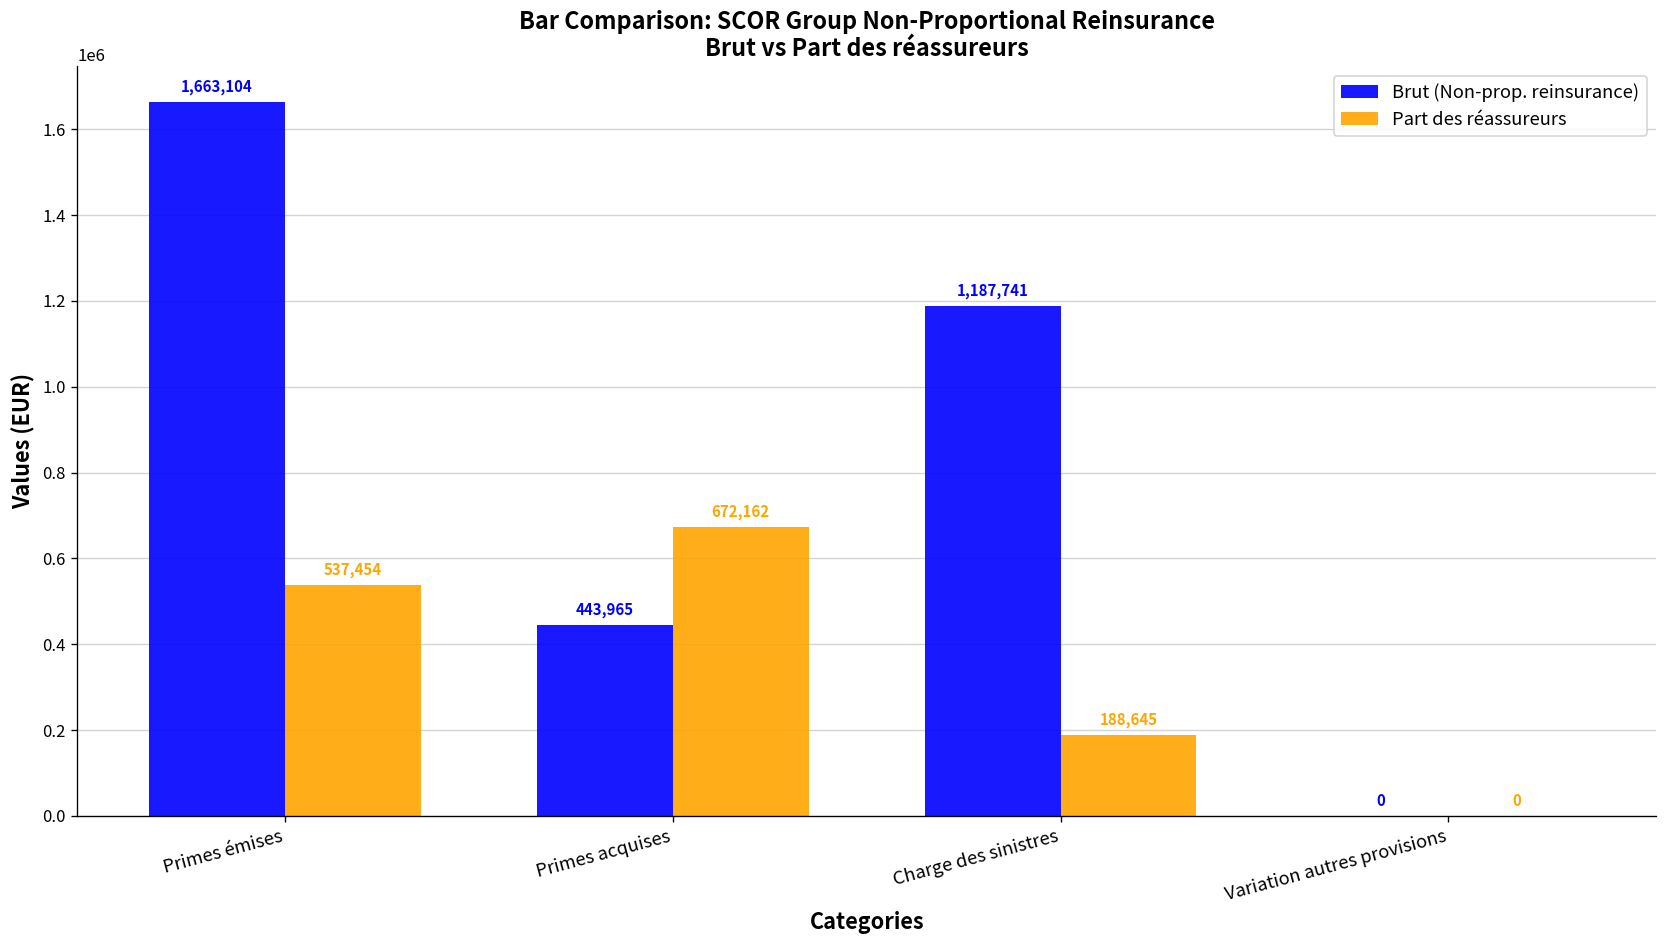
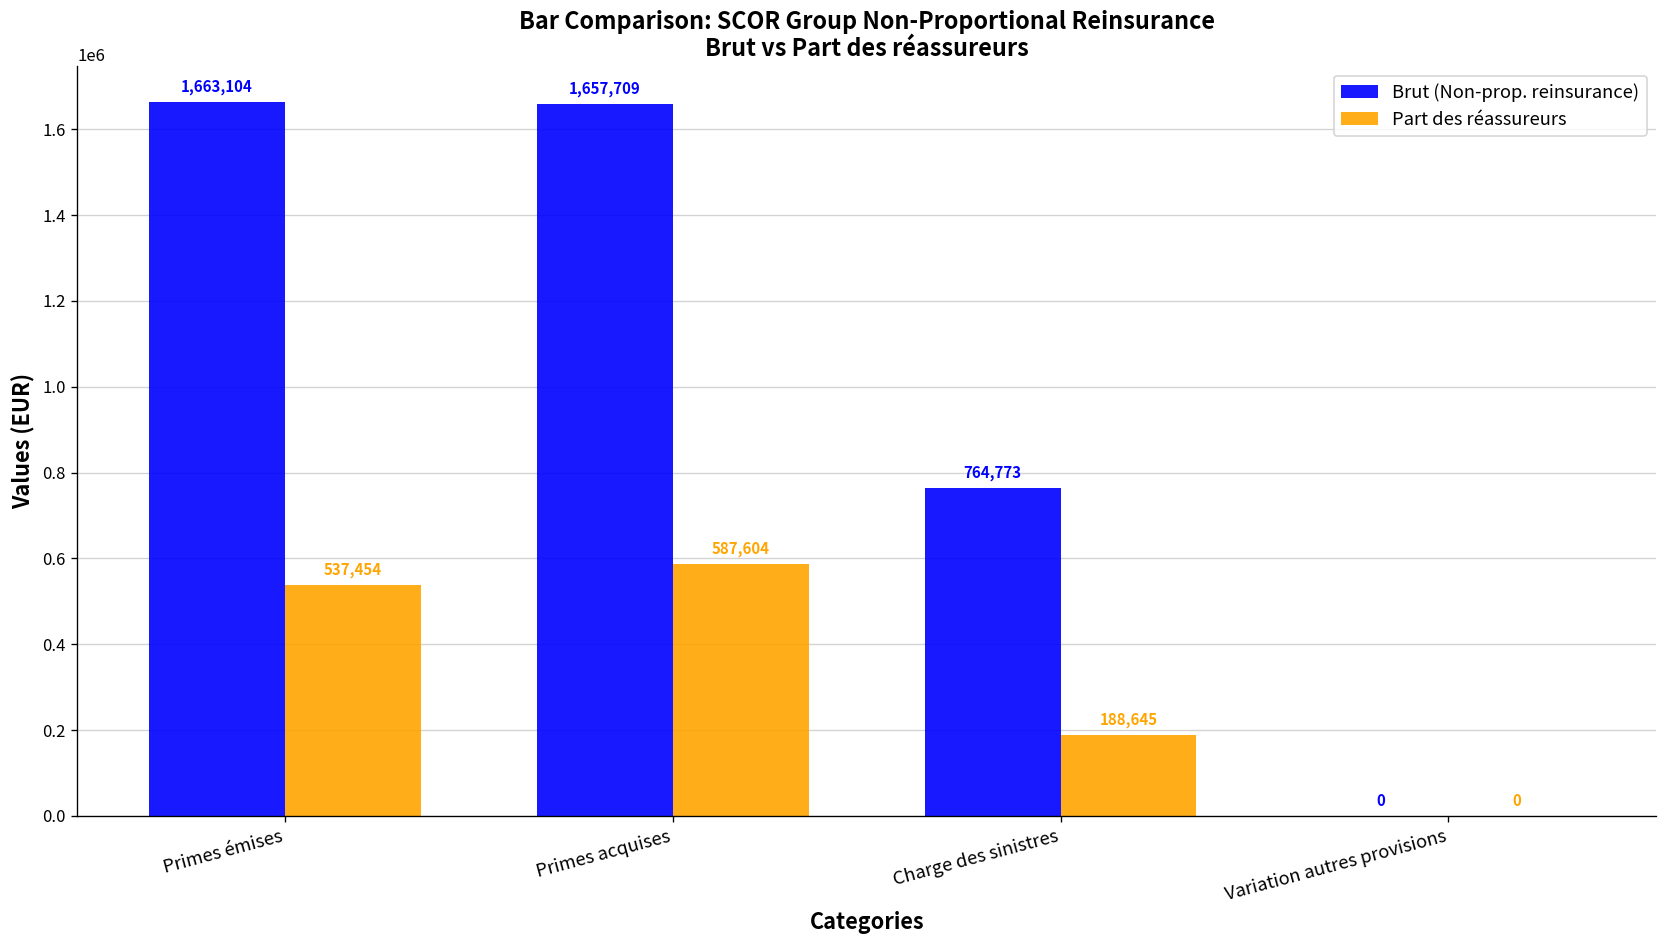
Brut (Non-prop. reinsurance), Primes acquises: 443,965 -> 1,657,709
Part des réassureurs, Primes acquises: 672,162 -> 587,604
Brut (Non-prop. reinsurance), Charge des sinistres: 1,187,741 -> 764,773
